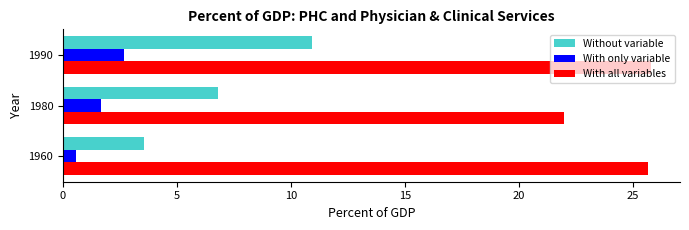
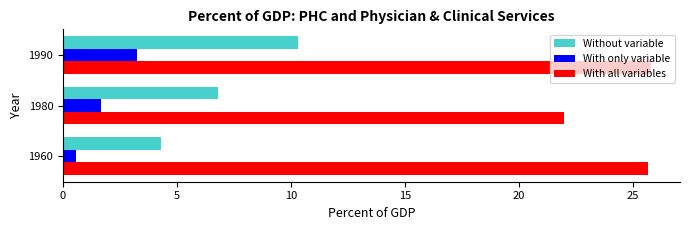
Without variable, 1990: 10.9 -> 10.3
With only variable, 1990: 2.7 -> 3.3
Without variable, 1960: 3.6 -> 4.3
